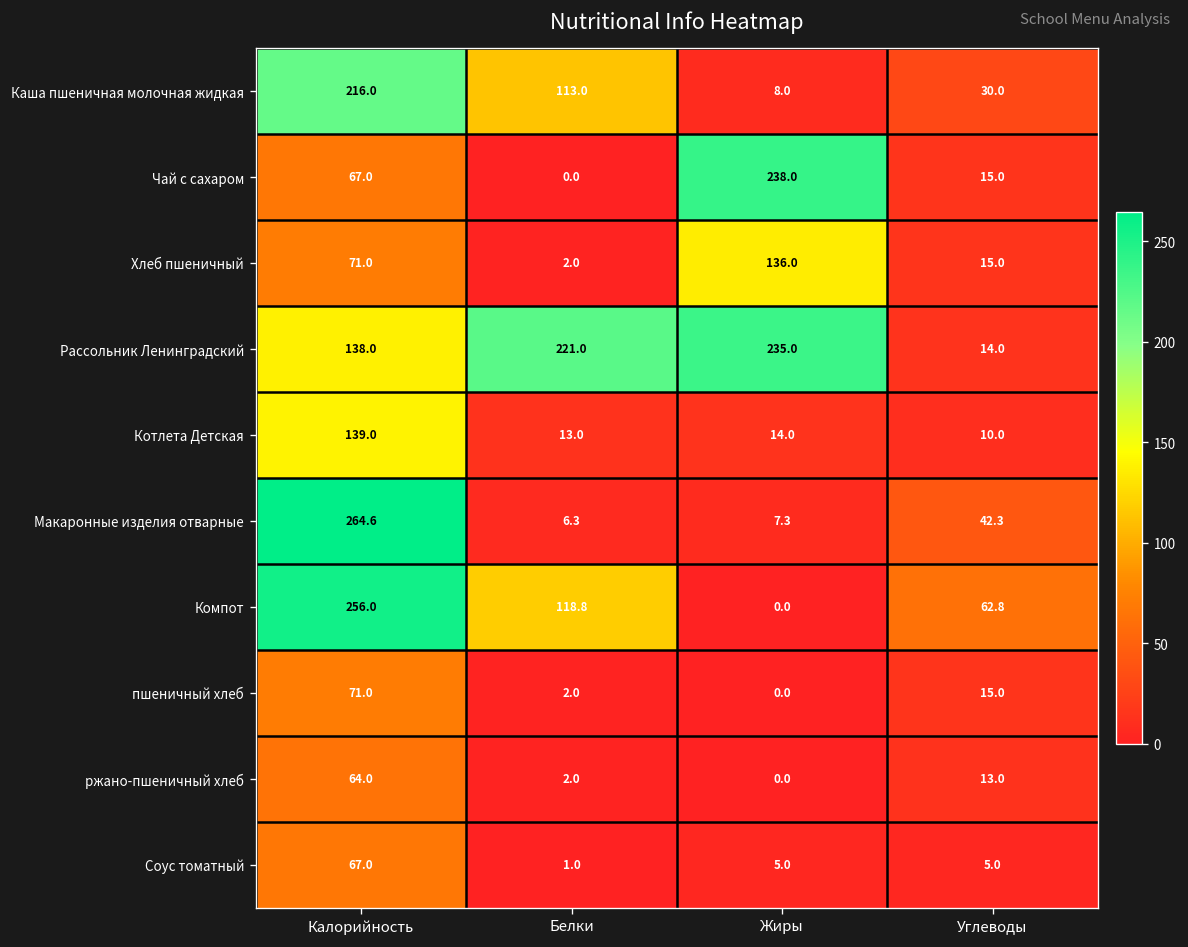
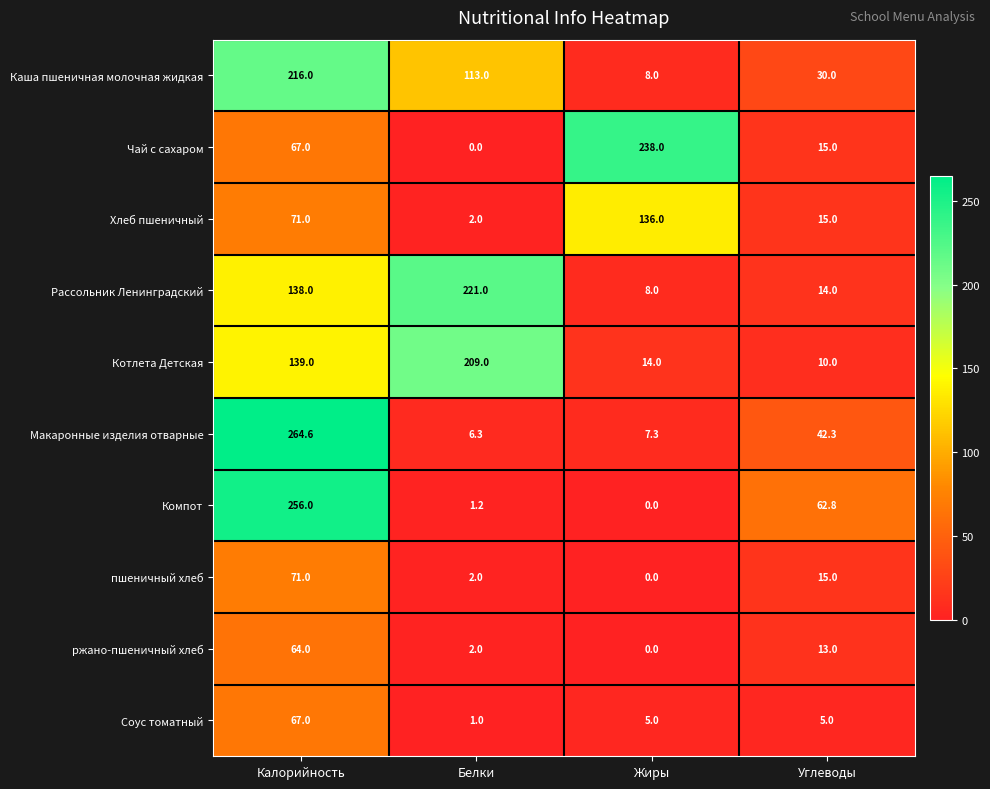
Рассольник Ленинградский, Жиры: 235.0 -> 8.0
Котлета Детская, Белки: 13.0 -> 209.0
Компот, Белки: 118.8 -> 1.2
